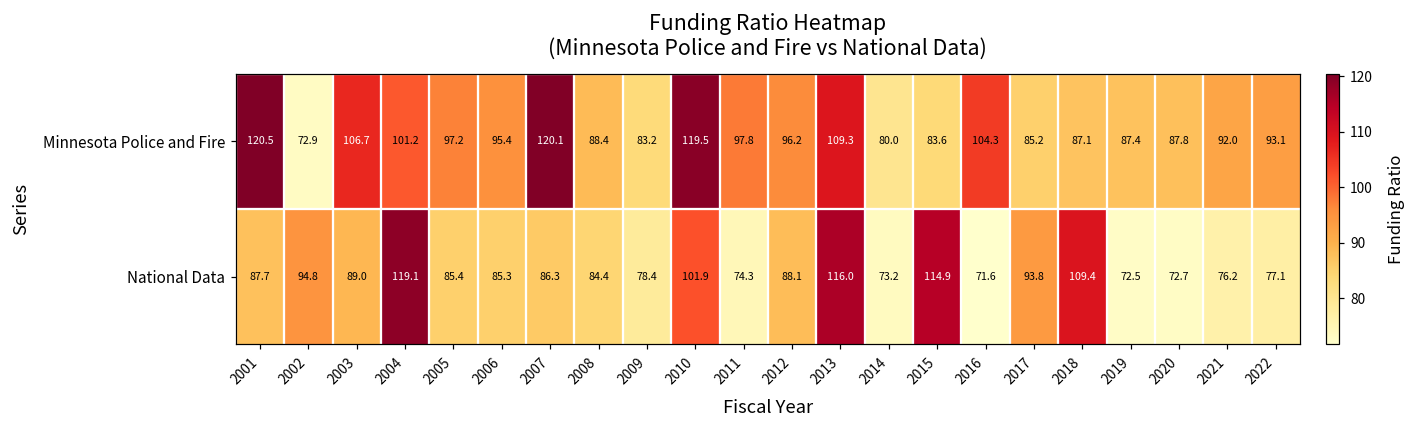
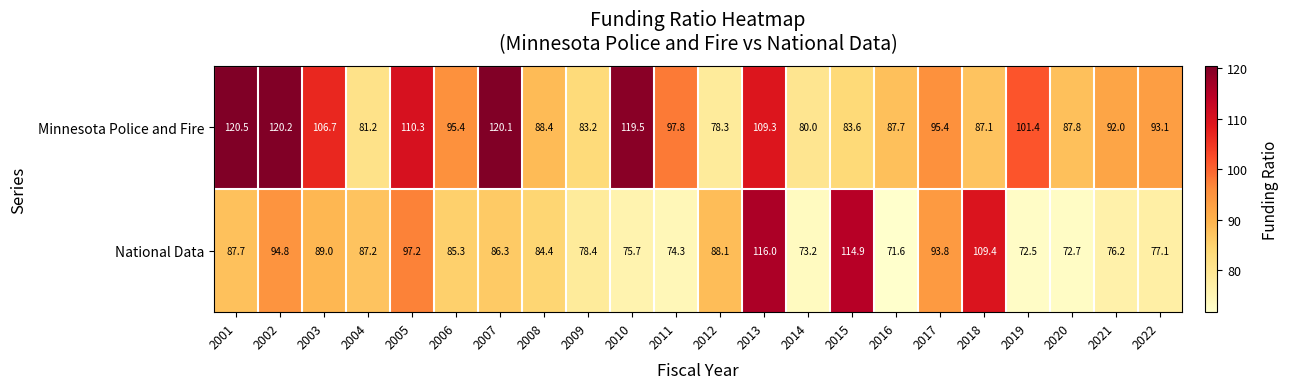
Minnesota Police and Fire, 2002: 72.9 -> 120.2
Minnesota Police and Fire, 2004: 101.2 -> 81.2
Minnesota Police and Fire, 2005: 97.2 -> 110.3
Minnesota Police and Fire, 2012: 96.2 -> 78.3
Minnesota Police and Fire, 2016: 104.3 -> 87.7
Minnesota Police and Fire, 2017: 85.2 -> 95.4
Minnesota Police and Fire, 2019: 87.4 -> 101.4
National Data, 2004: 119.1 -> 87.2
National Data, 2005: 85.4 -> 97.2
National Data, 2010: 101.9 -> 75.7
